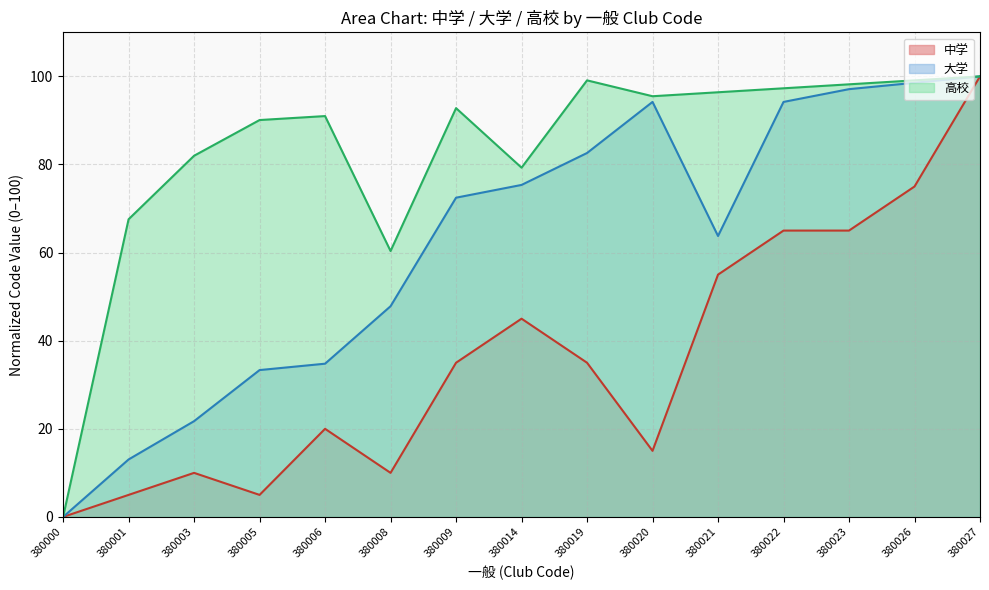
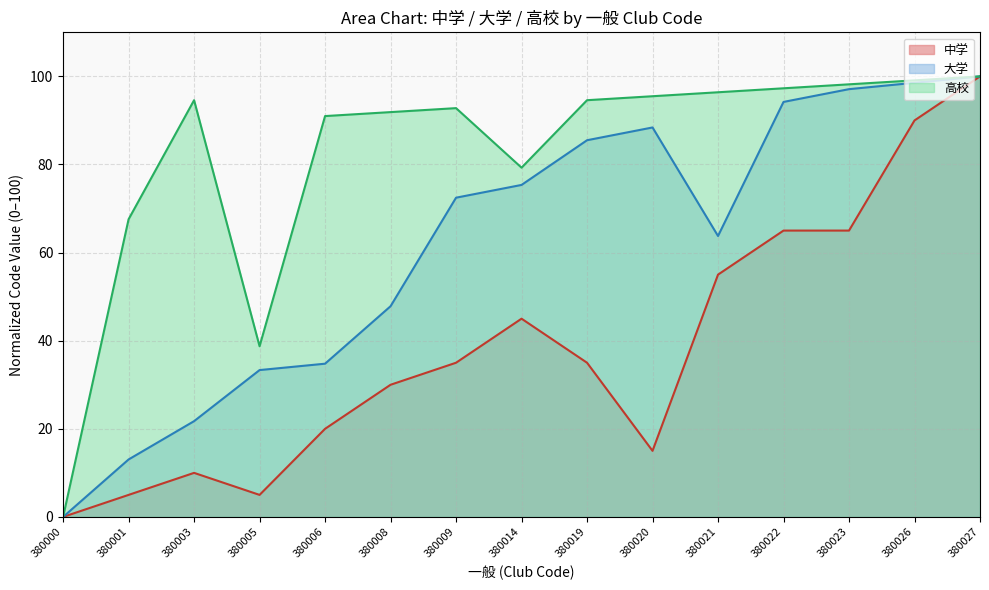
高校, 380003: 82 -> 95
高校, 380005: 90 -> 39
中学, 380008: 10 -> 30
高校, 380008: 60 -> 92
大学, 380019: 83 -> 86
高校, 380019: 99 -> 95
大学, 380020: 94 -> 88
中学, 380026: 75 -> 90
